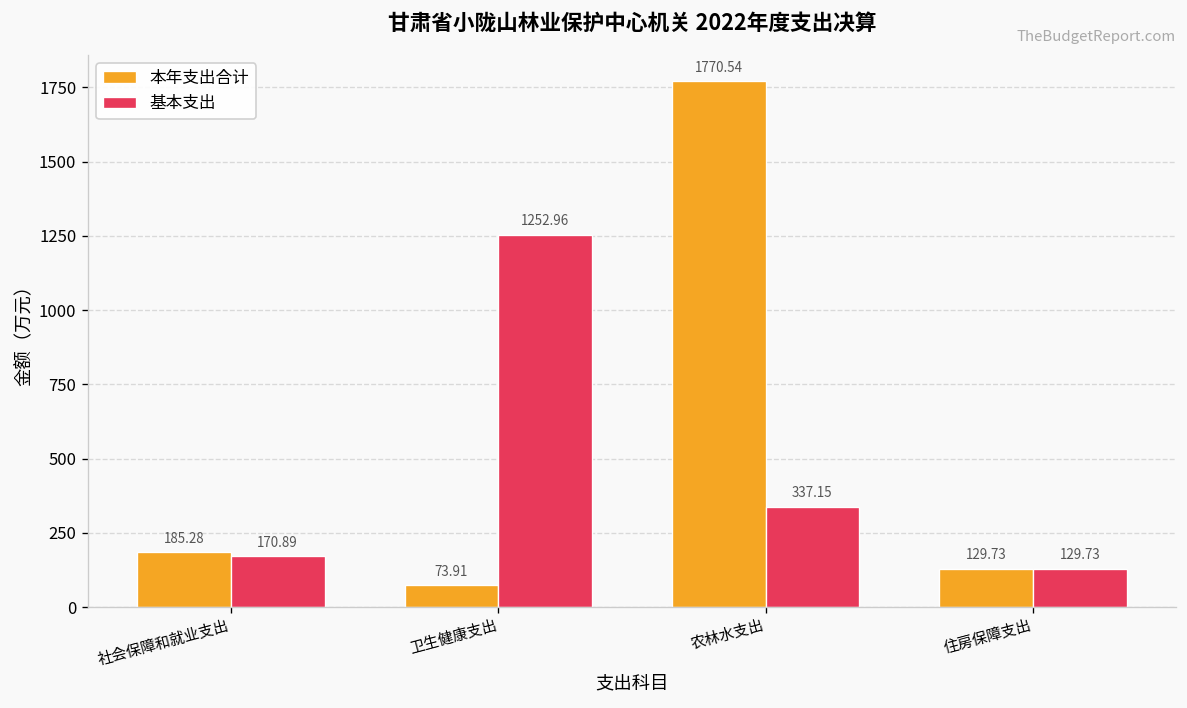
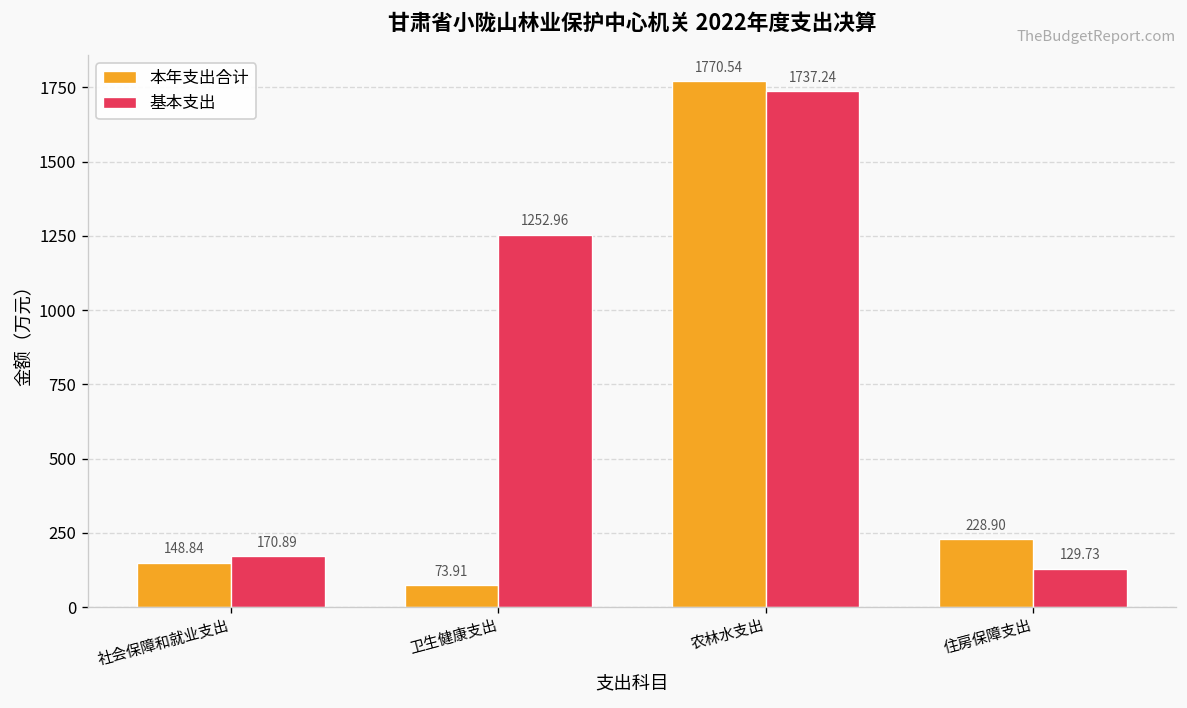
本年支出合计, 社会保障和就业支出: 185.28 -> 148.84
基本支出, 农林水支出: 337.15 -> 1737.24
本年支出合计, 住房保障支出: 129.73 -> 228.90
